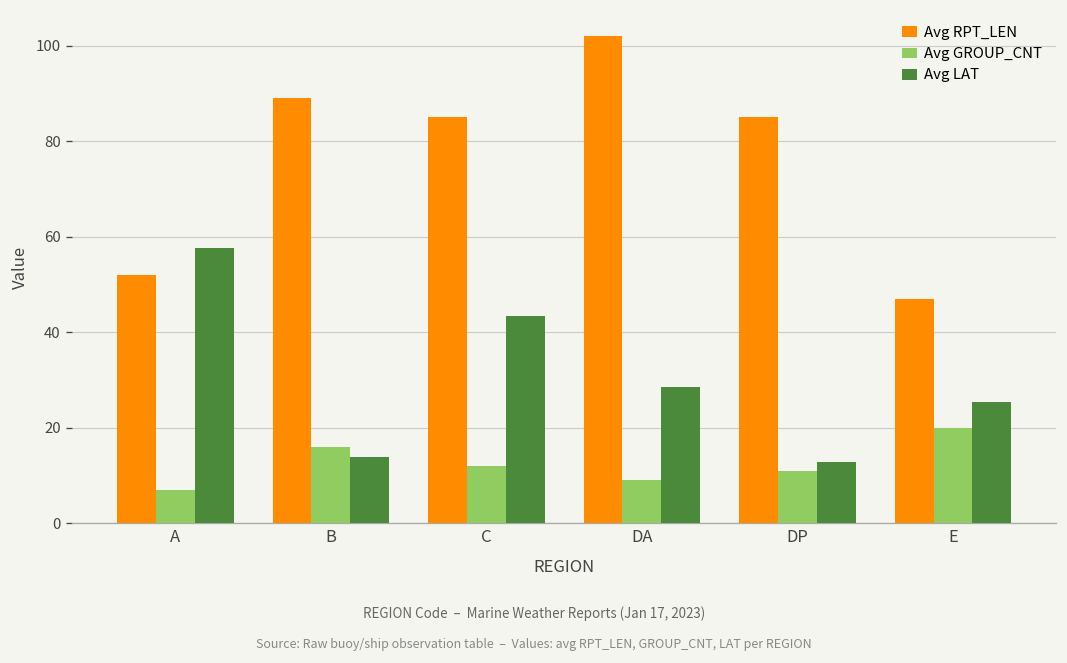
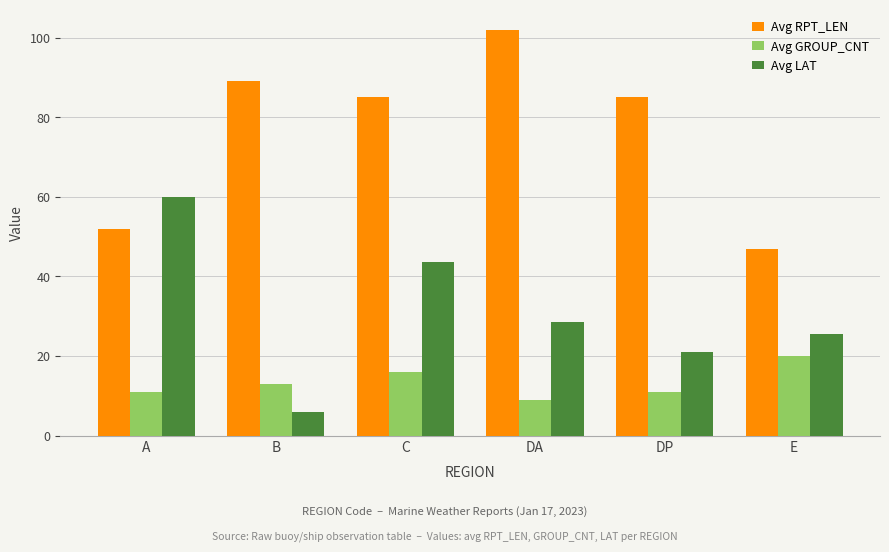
Avg GROUP_CNT, A: 7 -> 11
Avg LAT, A: 58 -> 60
Avg GROUP_CNT, B: 16 -> 13
Avg LAT, B: 14 -> 6
Avg GROUP_CNT, C: 12 -> 16
Avg LAT, DP: 13 -> 21
